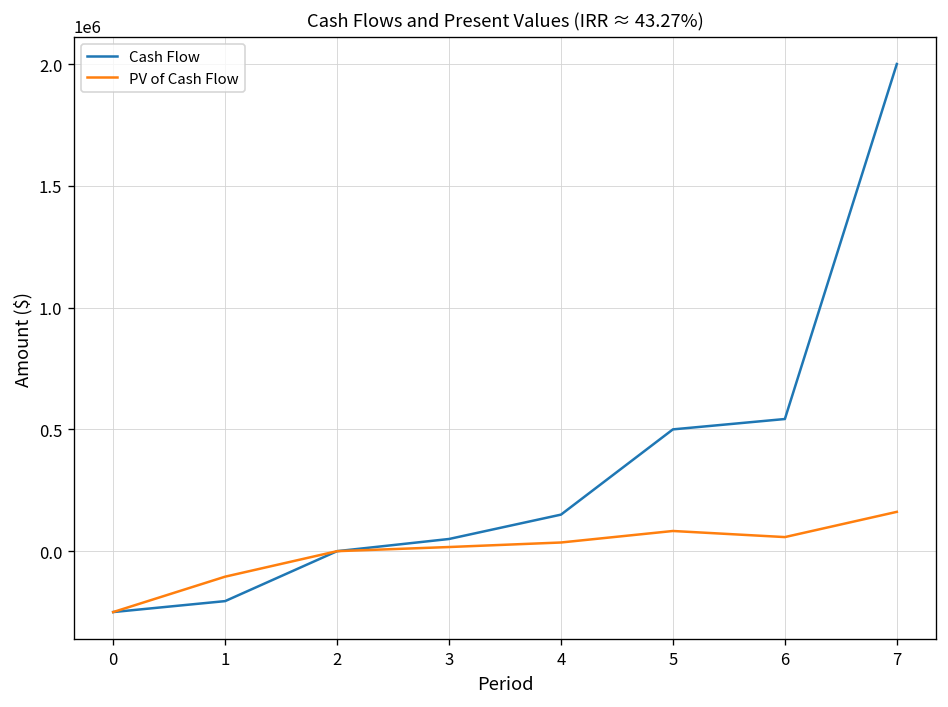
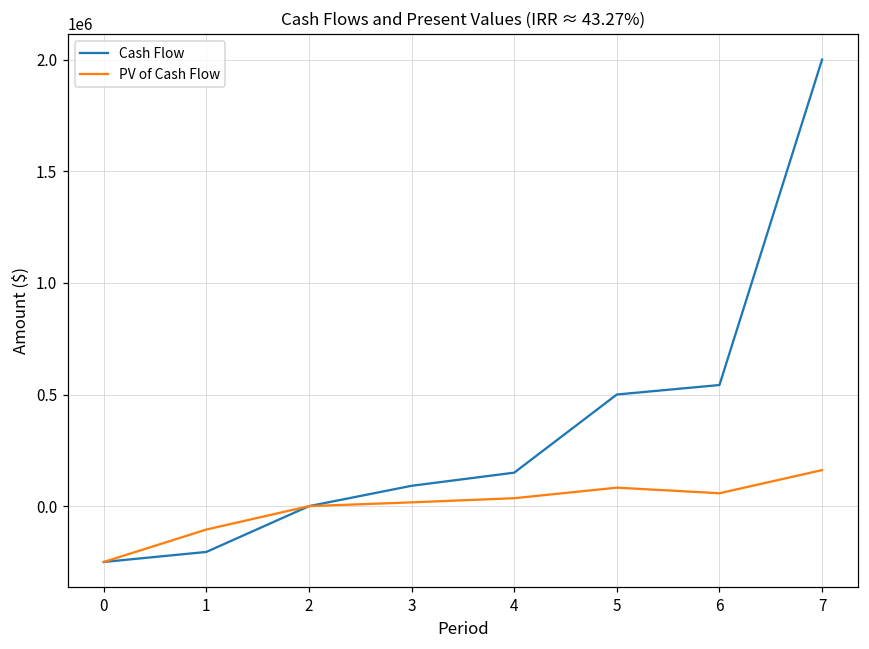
Cash Flow, 3: 50000 -> 90000
